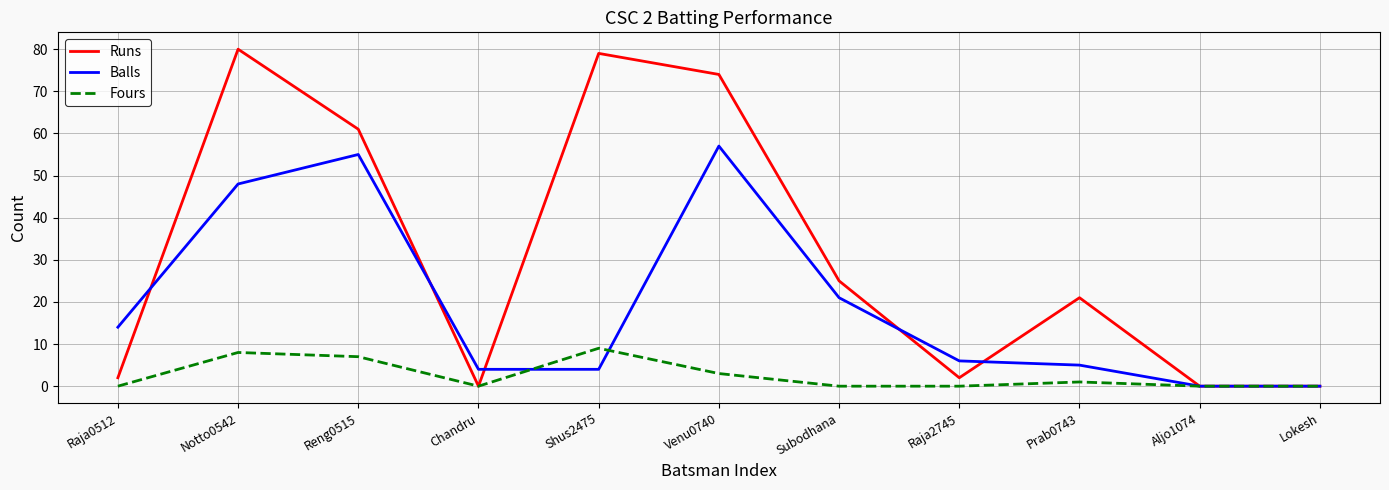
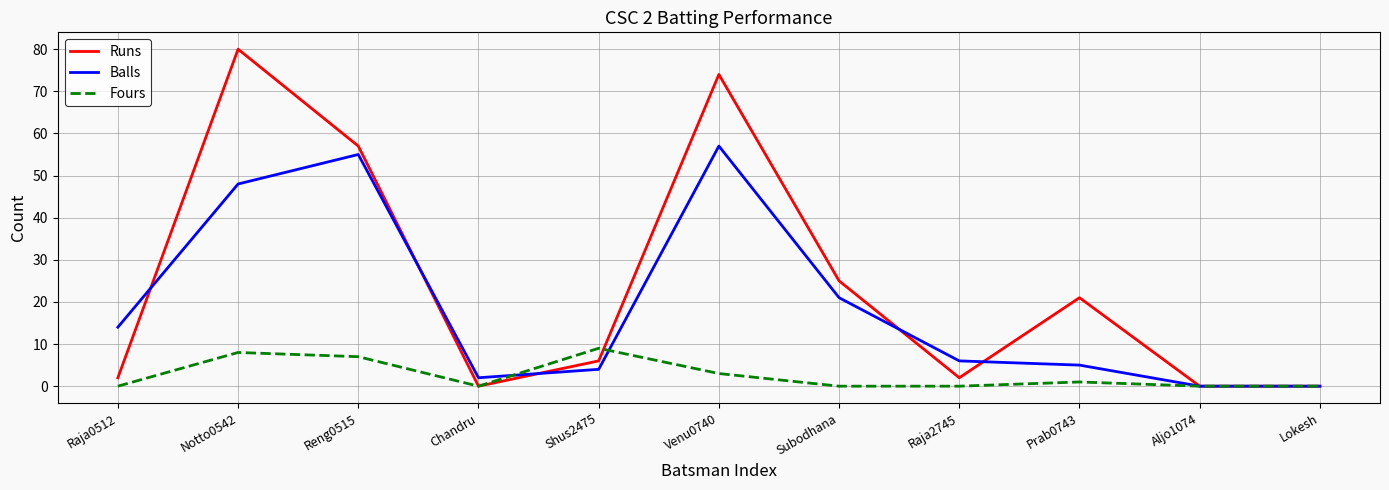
Runs, Reng0515: 61 -> 57
Balls, Chandru: 4 -> 2
Runs, Shus2475: 79 -> 6
